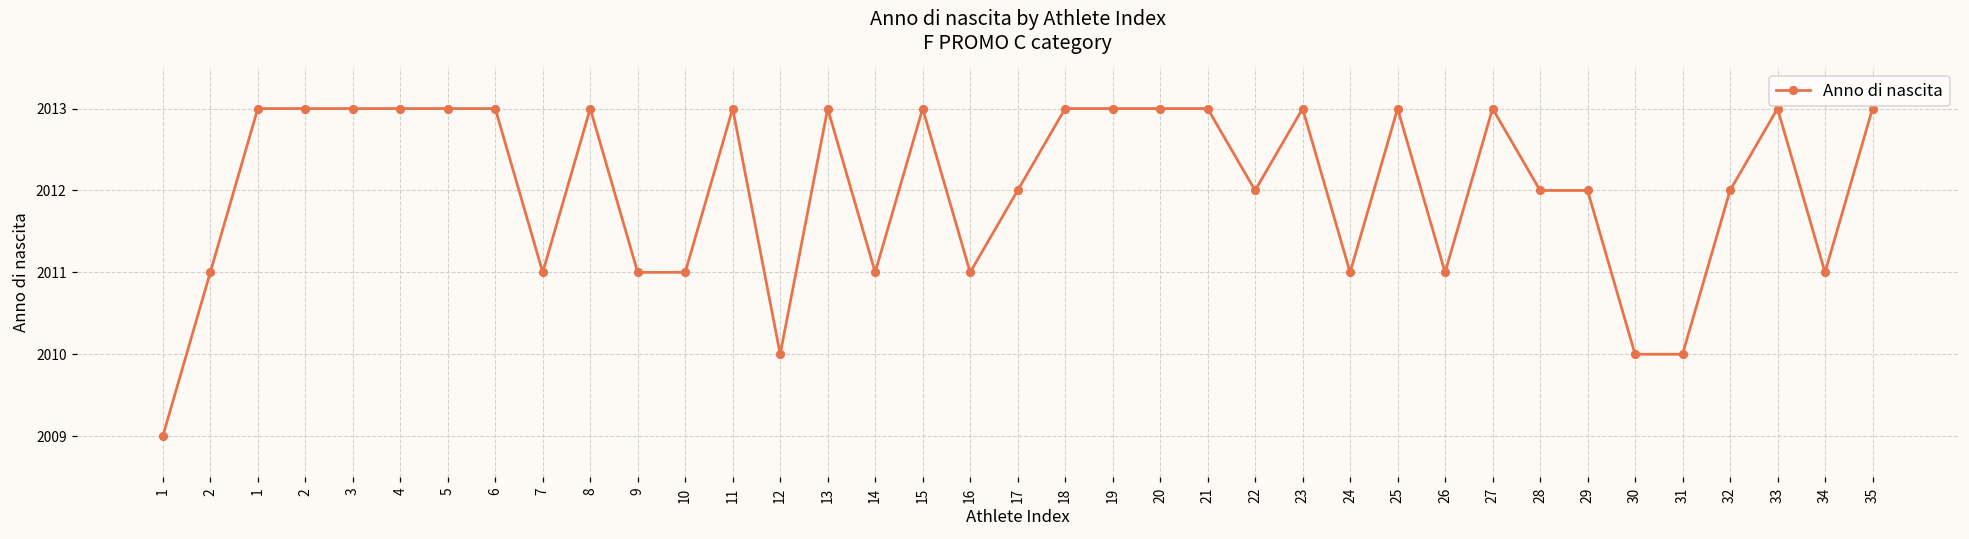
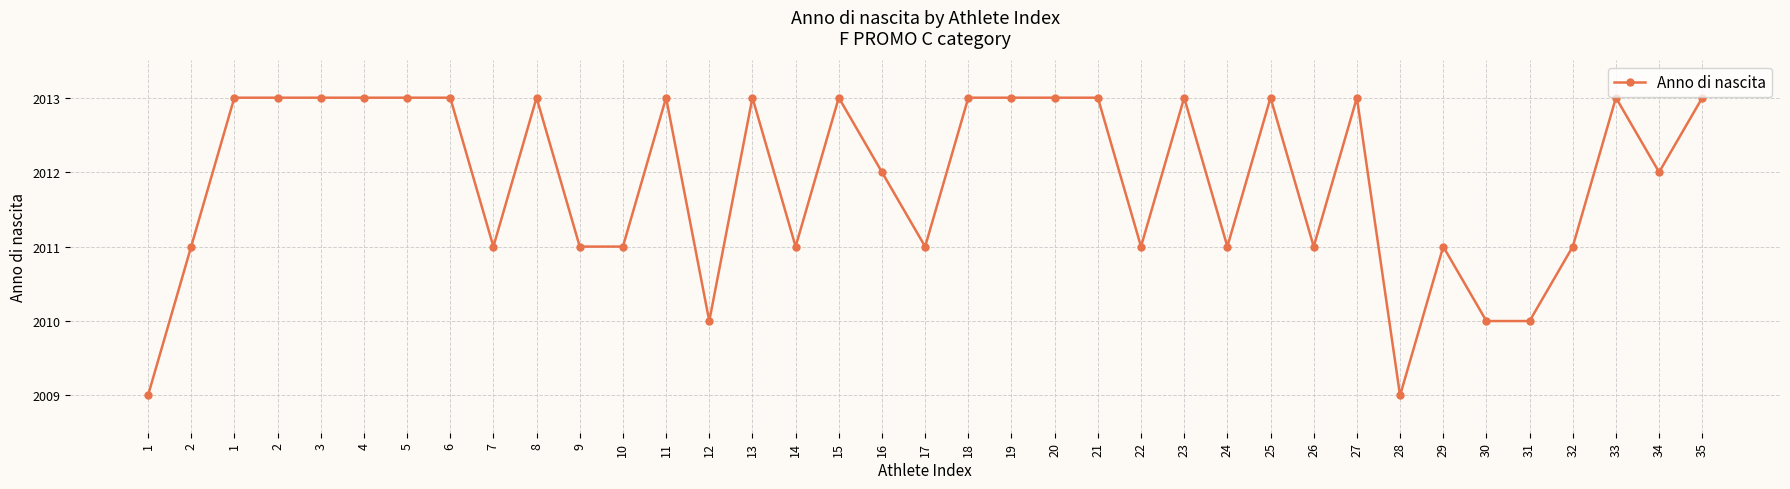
16: 2011 -> 2012
17: 2012 -> 2011
22: 2012 -> 2011
28: 2012 -> 2009
29: 2012 -> 2011
32: 2012 -> 2011
34: 2011 -> 2012
